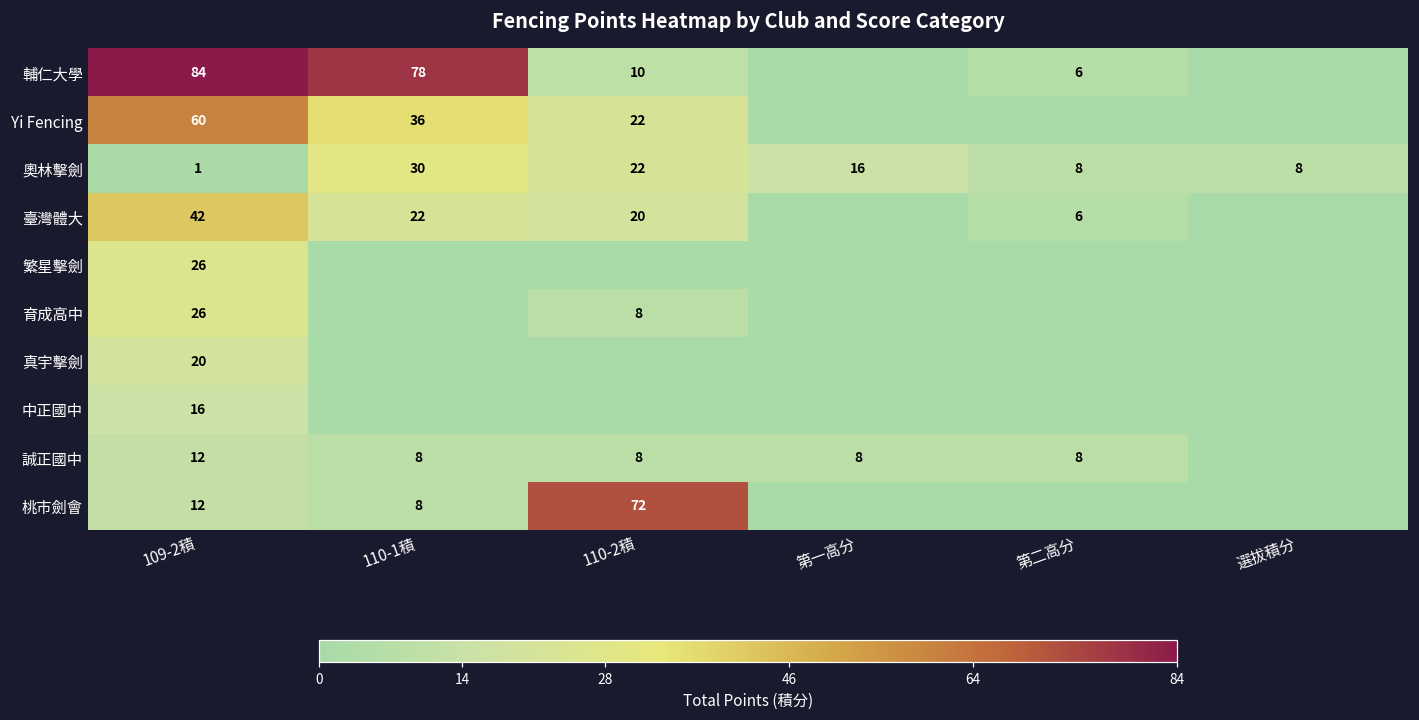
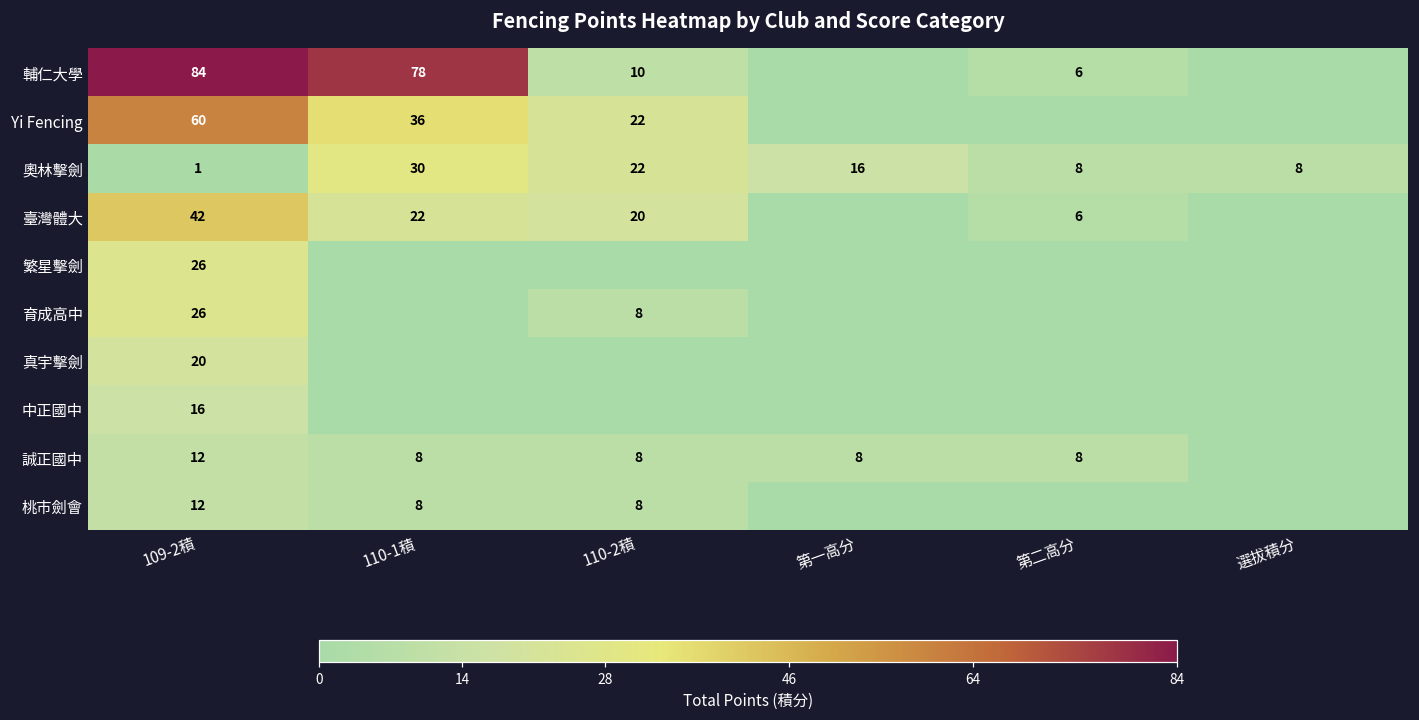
桃市劍會, 110-2積: 72 -> 8
